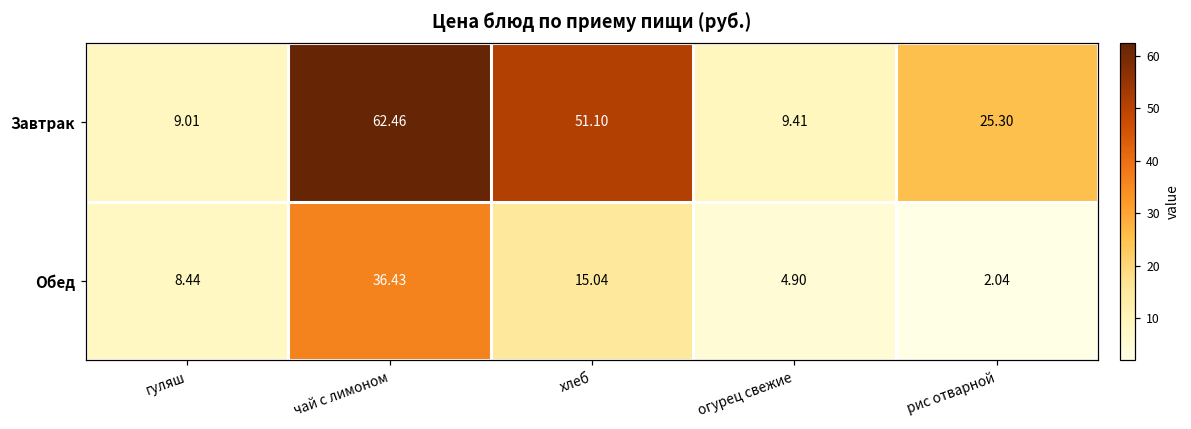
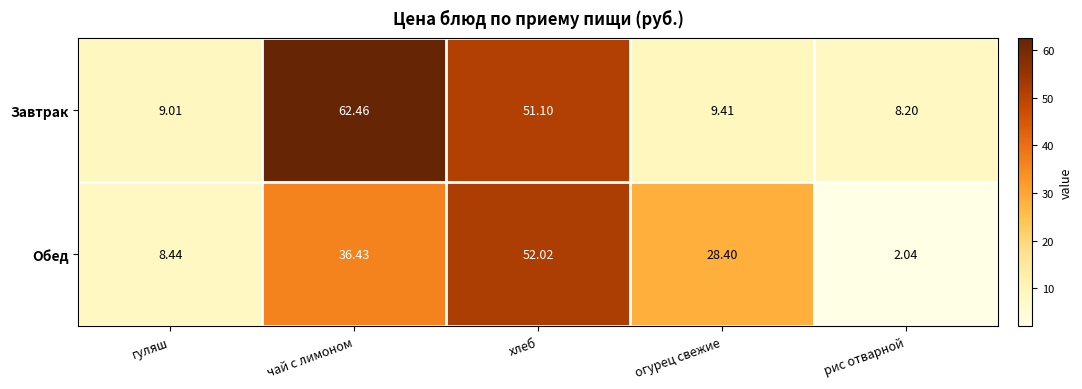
Завтрак, рис отварной: 25.30 -> 8.20
Обед, хлеб: 15.04 -> 52.02
Обед, огурец свежие: 4.90 -> 28.40
